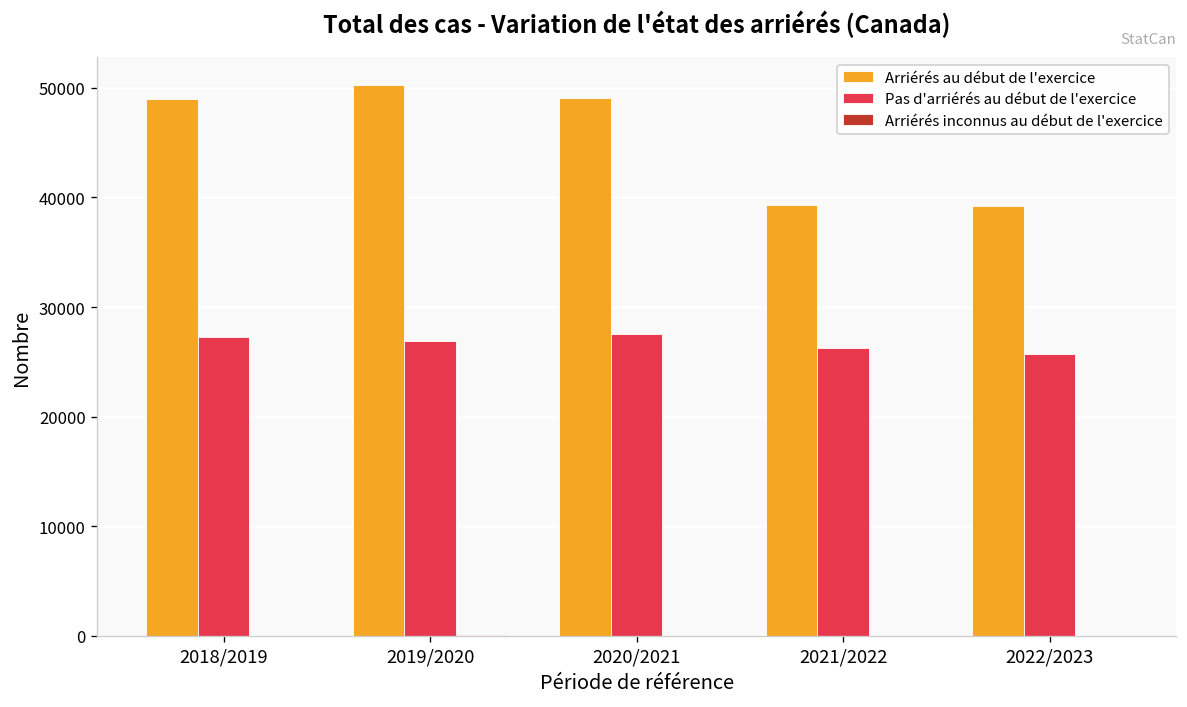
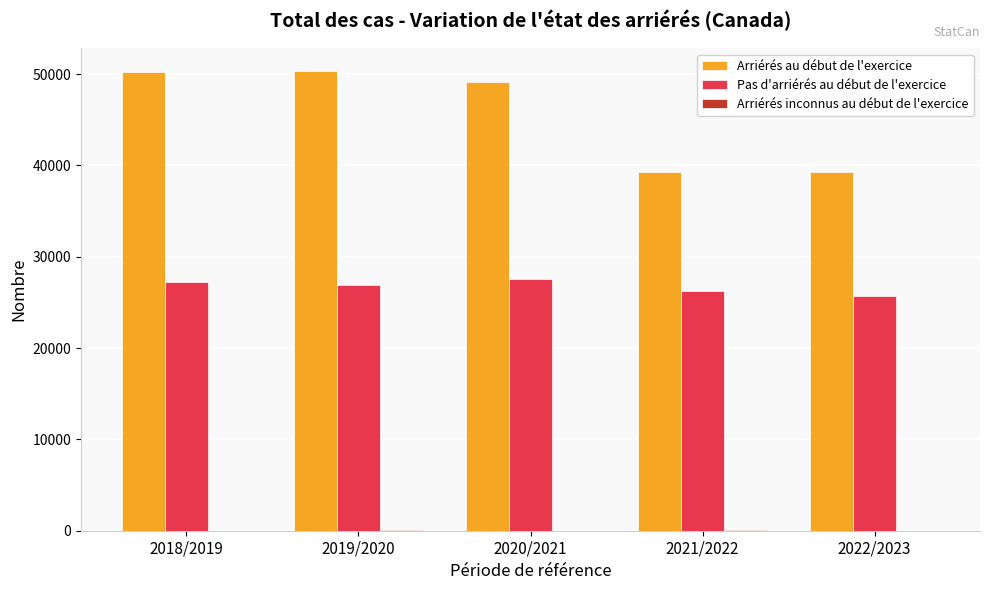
Arriérés au début de l'exercice, 2018/2019: 49000 -> 50000
